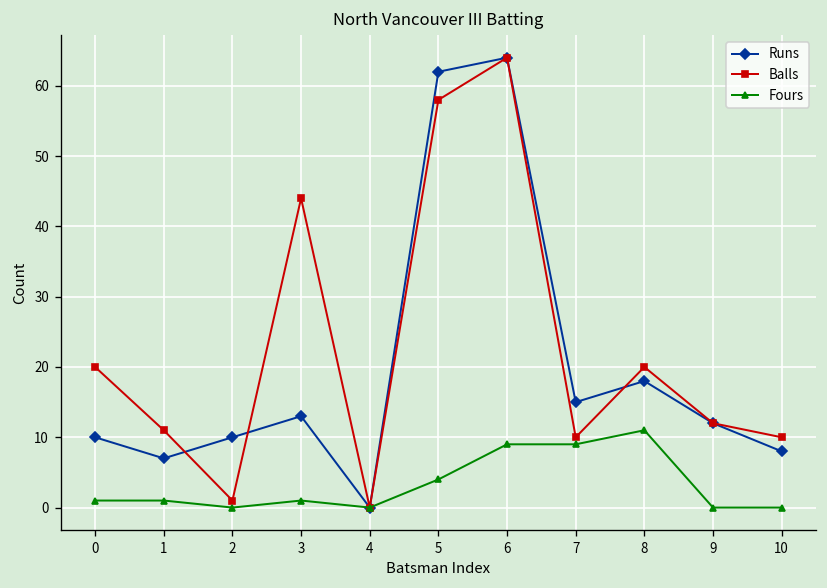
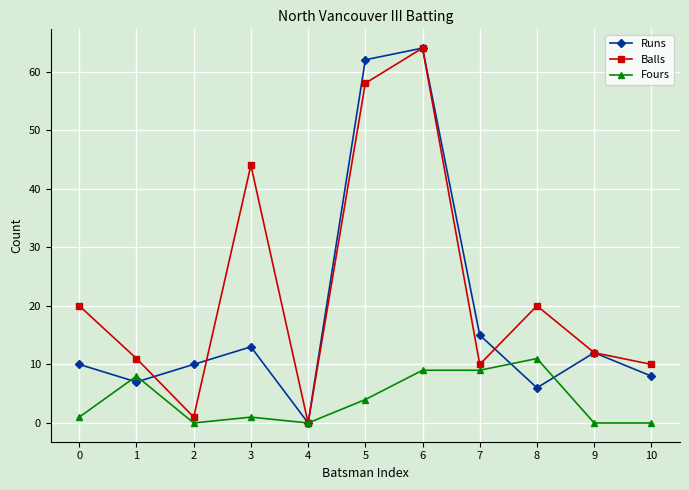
Fours, 1: 1 -> 8
Runs, 8: 18 -> 6
